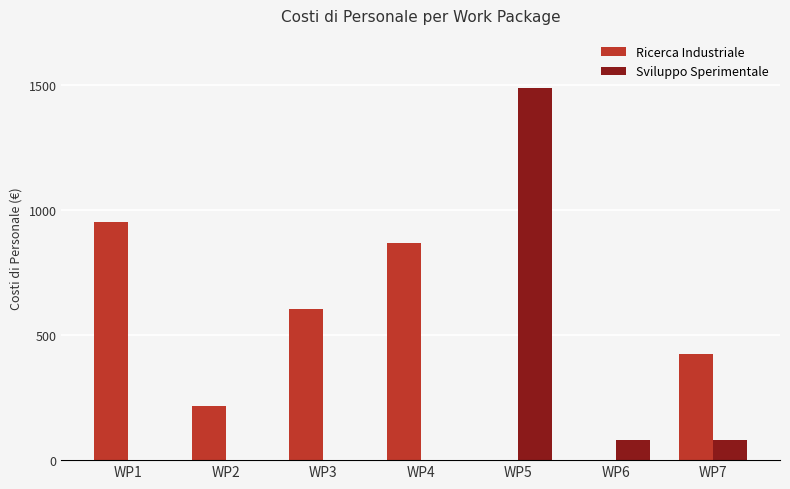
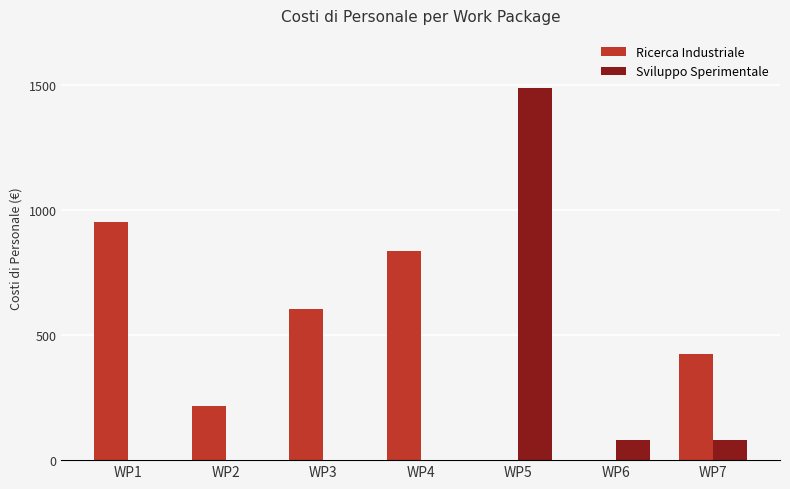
Ricerca Industriale, WP4: 870 -> 840
